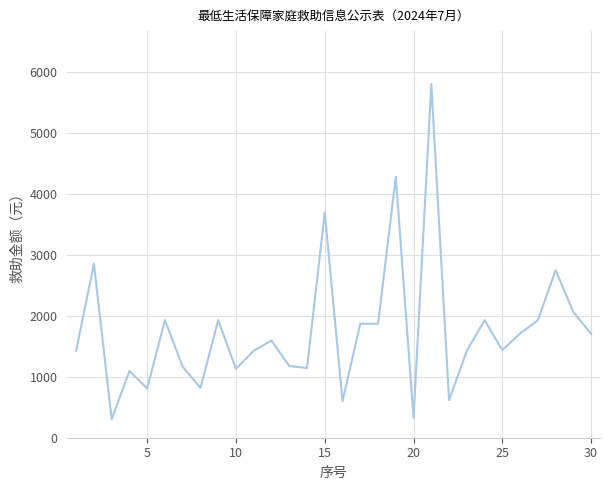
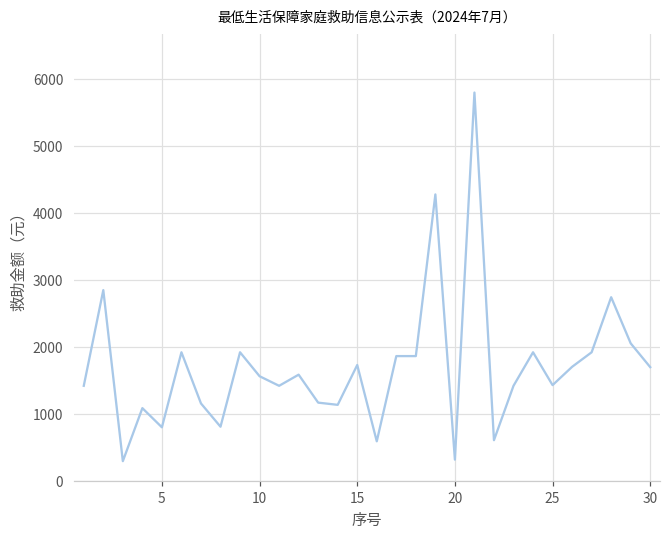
10: 1100 -> 1600
15: 3700 -> 1700
